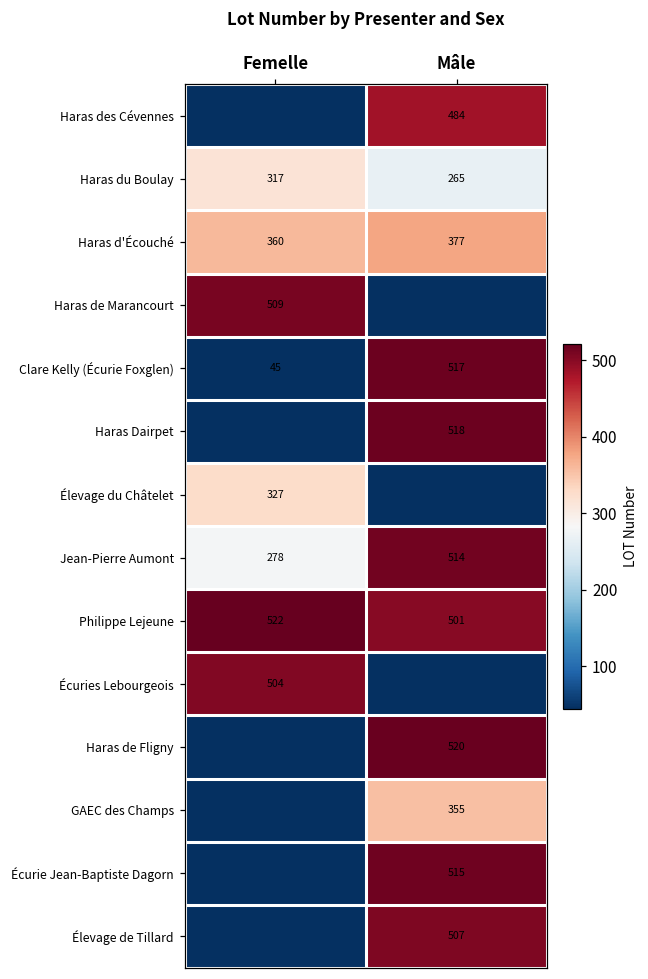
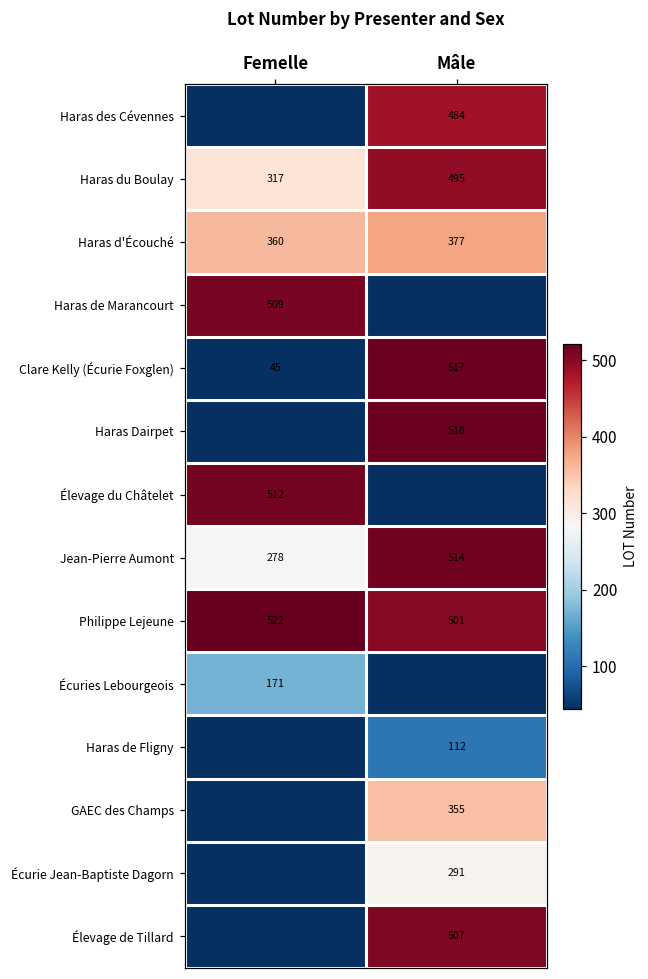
Haras du Boulay, Mâle: 265 -> 495
Élevage du Châtelet, Femelle: 327 -> 512
Écuries Lebourgeois, Femelle: 504 -> 171
Haras de Fligny, Mâle: 520 -> 112
Écurie Jean-Baptiste Dagorn, Mâle: 515 -> 291
